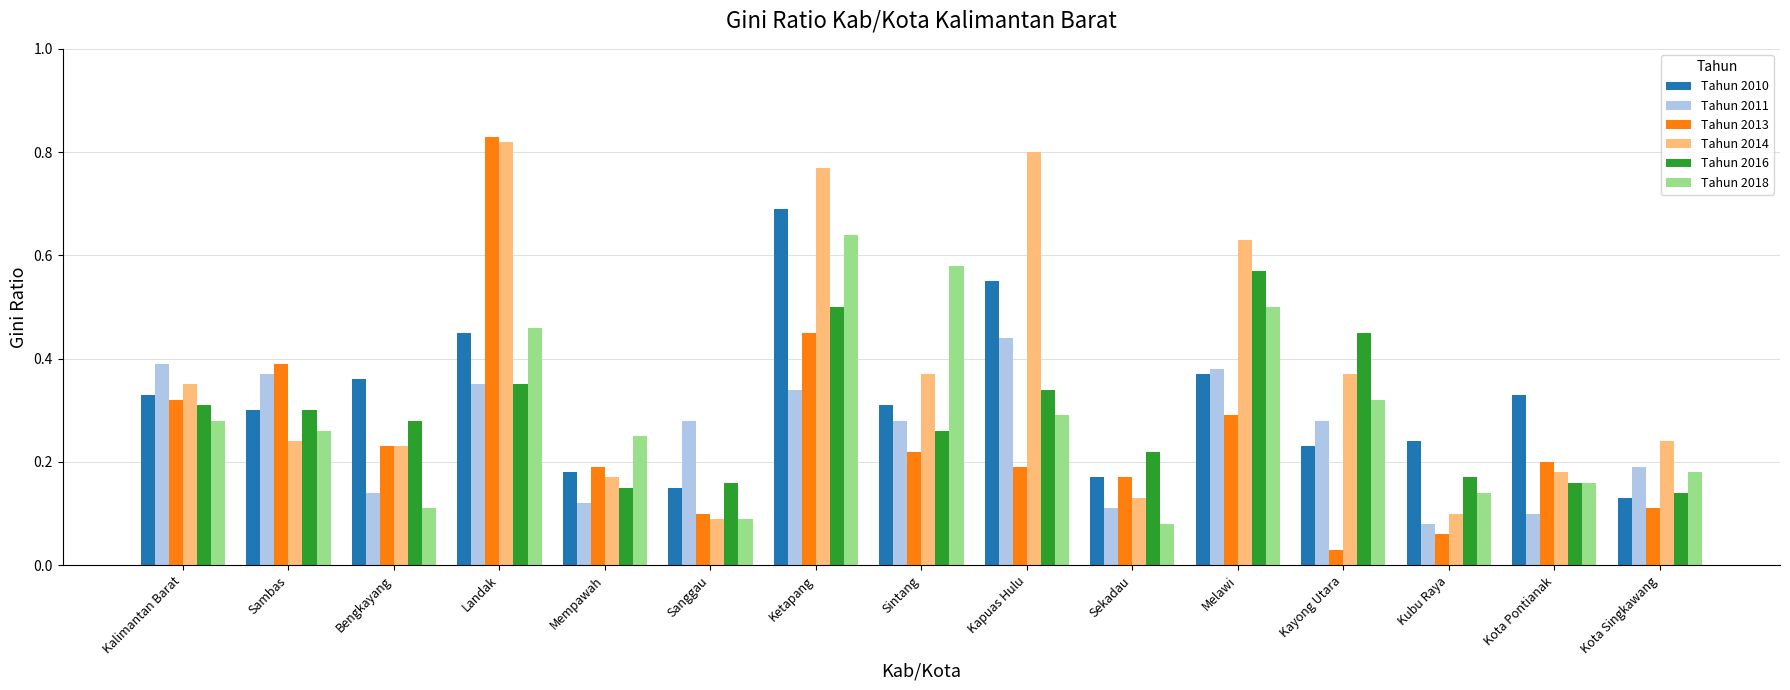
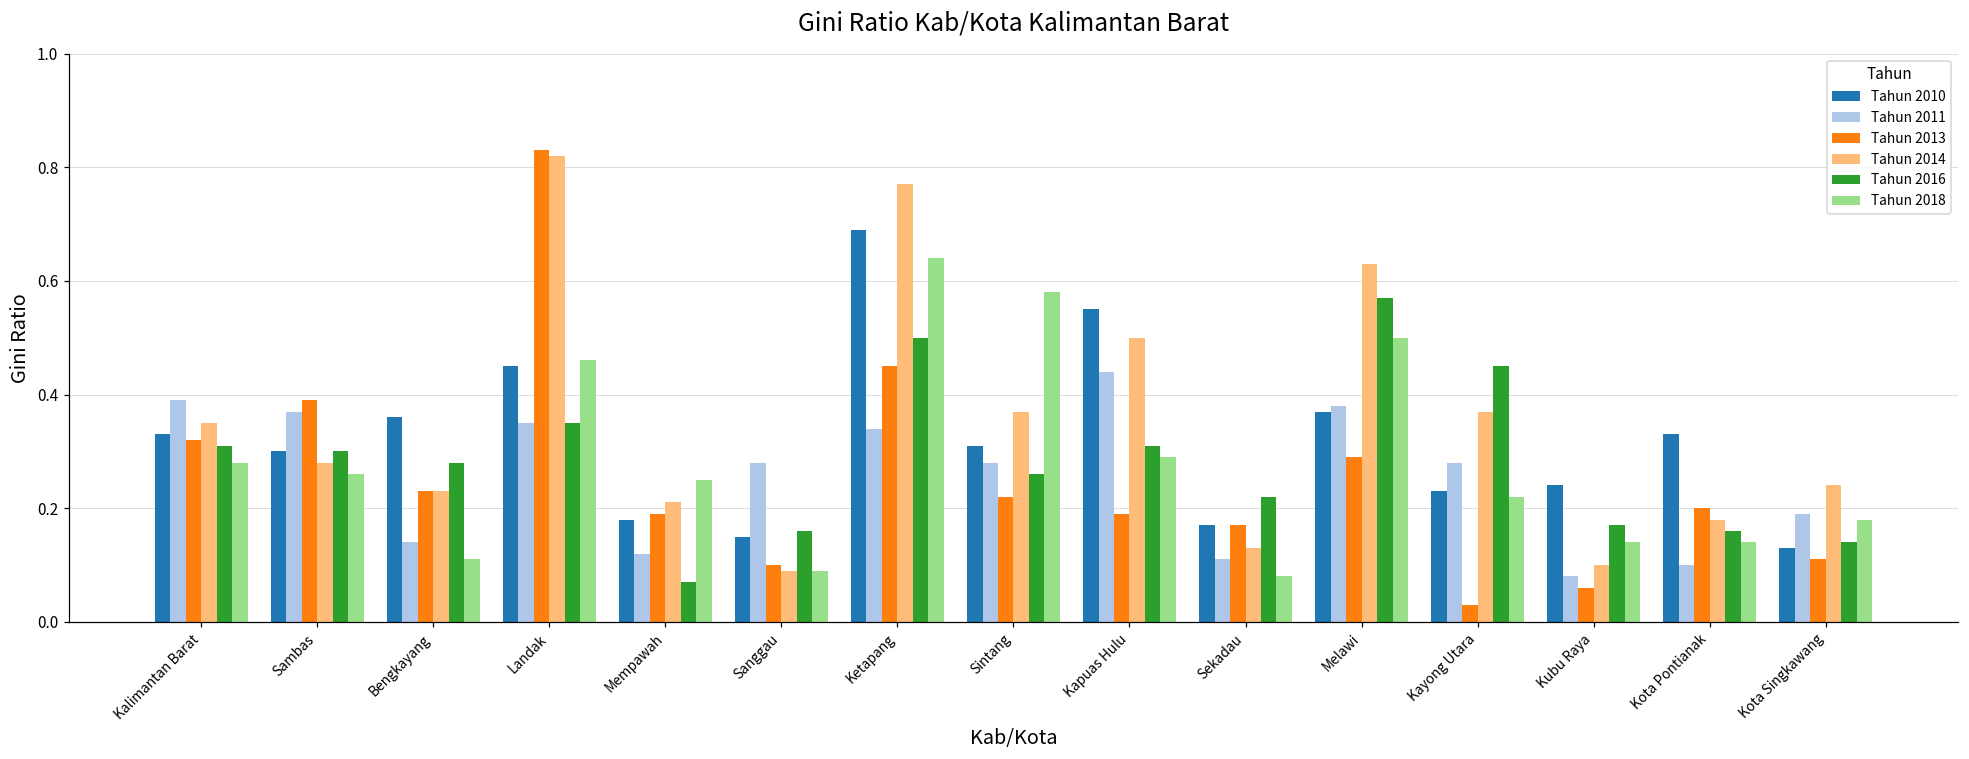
Tahun 2014, Sambas: 0.24 -> 0.28
Tahun 2014, Mempawah: 0.17 -> 0.21
Tahun 2016, Mempawah: 0.15 -> 0.07
Tahun 2014, Kapuas Hulu: 0.8 -> 0.5
Tahun 2016, Kapuas Hulu: 0.34 -> 0.31
Tahun 2018, Kayong Utara: 0.32 -> 0.22
Tahun 2018, Kota Pontianak: 0.16 -> 0.14
